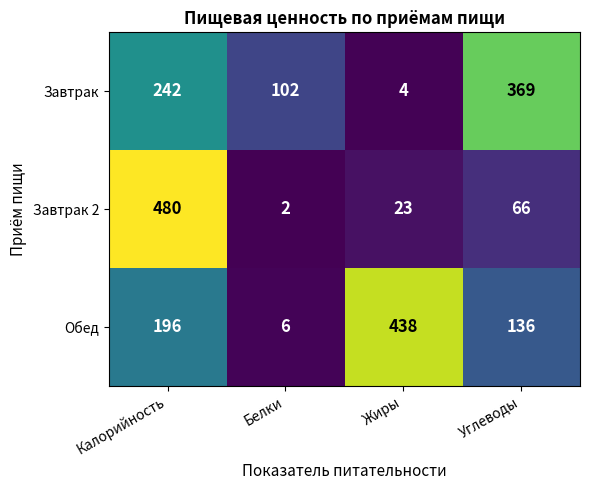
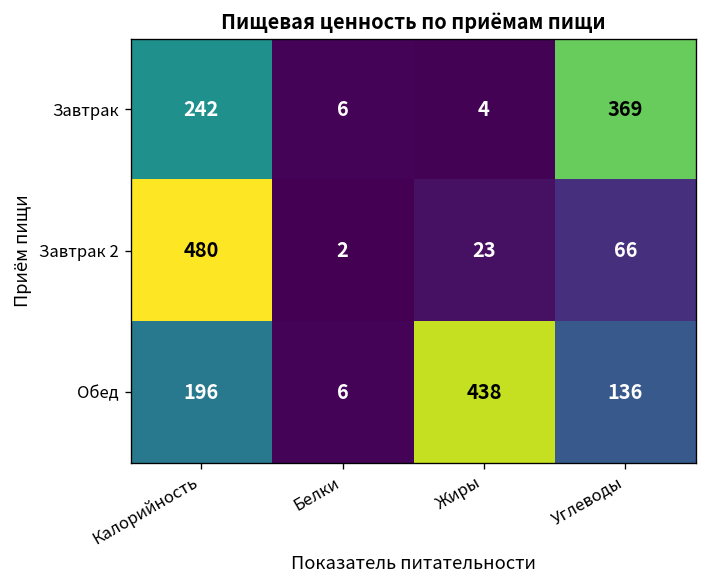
Завтрак, Белки: 102 -> 6
